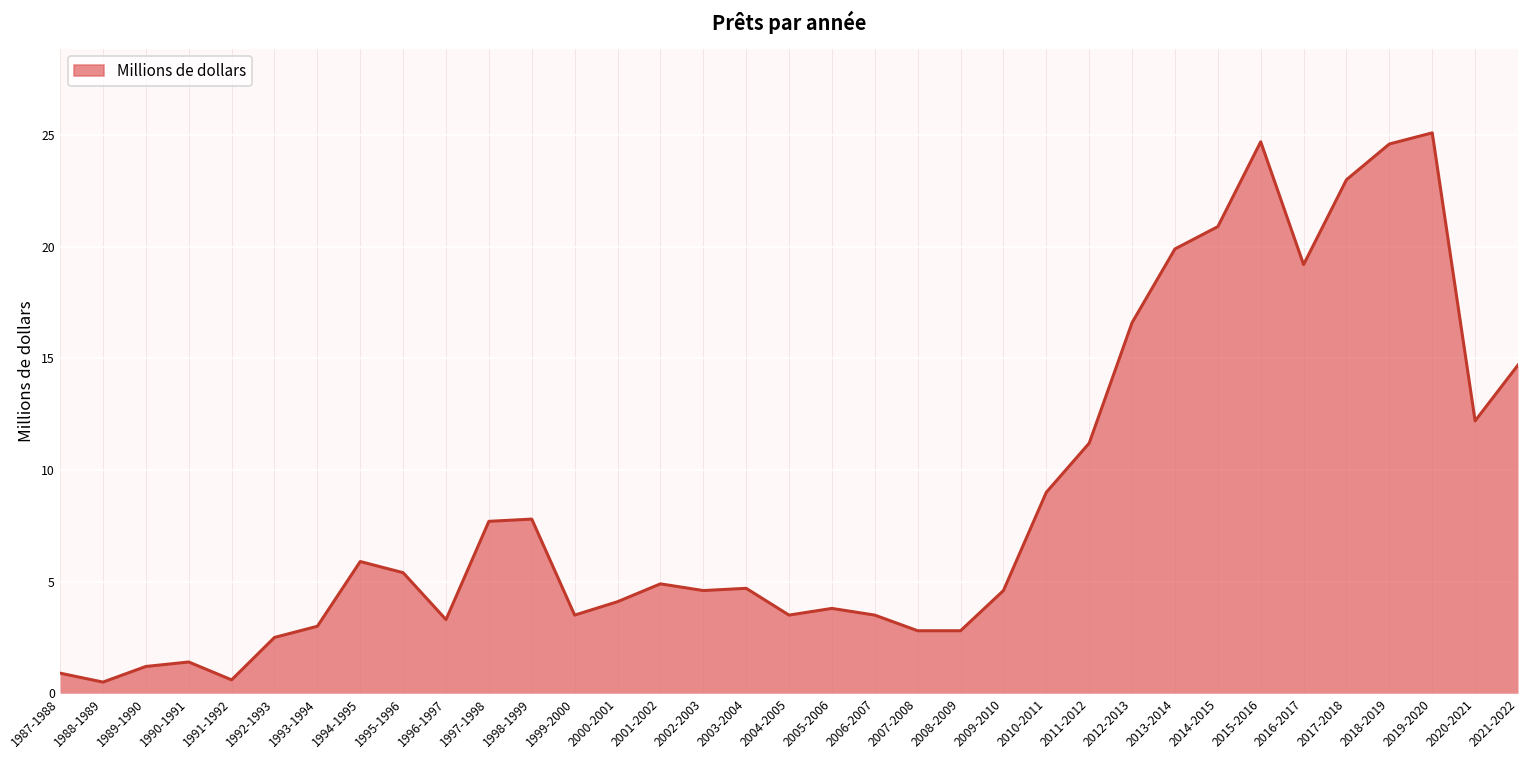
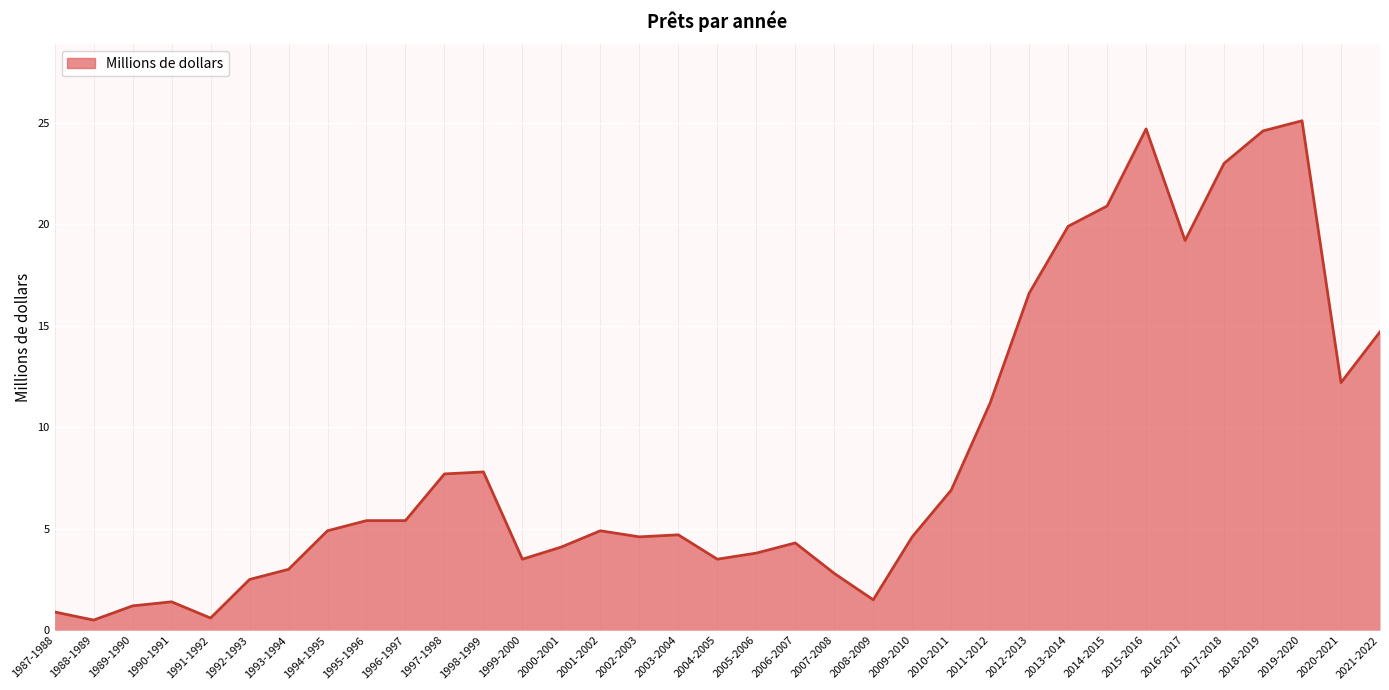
1994-1995: 5.9 -> 4.9
1996-1997: 3.3 -> 5.4
2006-2007: 3.5 -> 4.3
2008-2009: 2.8 -> 1.5
2010-2011: 9.0 -> 6.9
